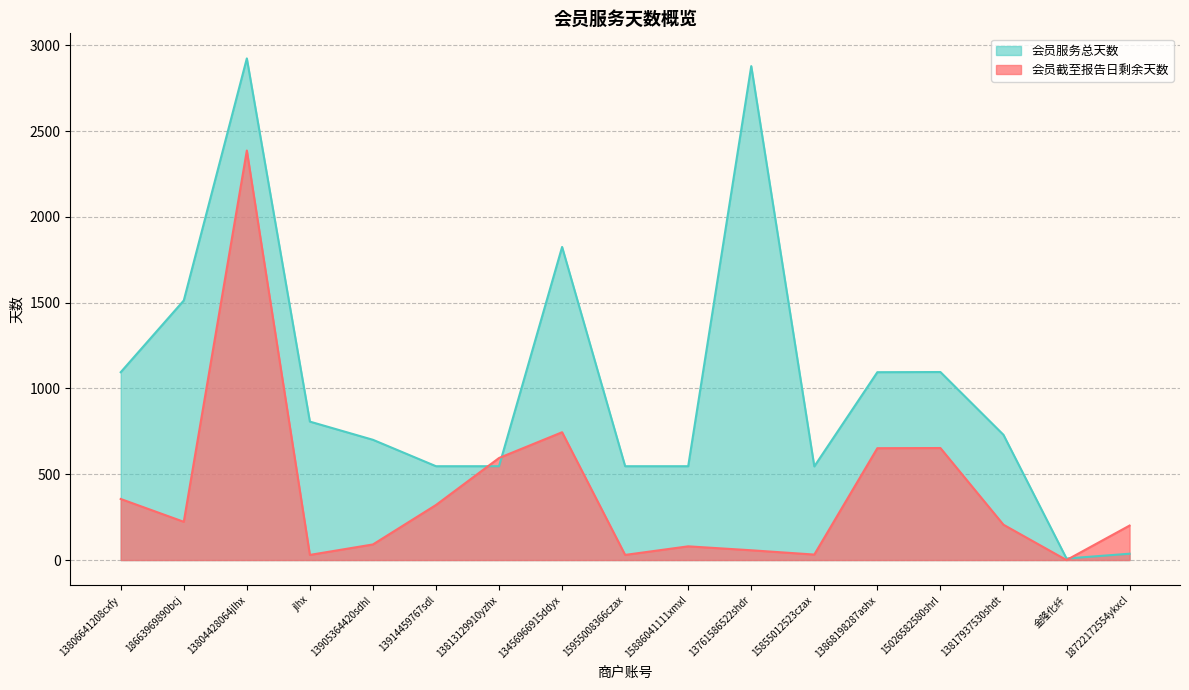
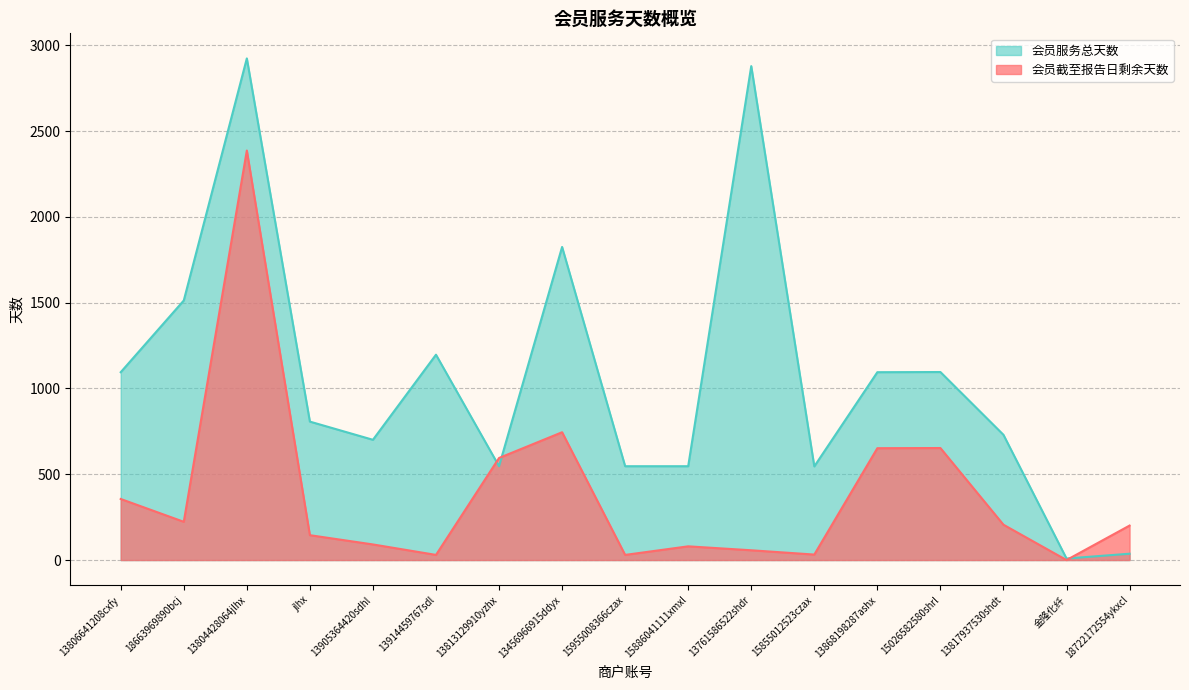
会员截至报告日剩余天数, jlhx: 30 -> 150
会员服务总天数, 13914459767sdl: 550 -> 1200
会员截至报告日剩余天数, 13914459767sdl: 320 -> 30
